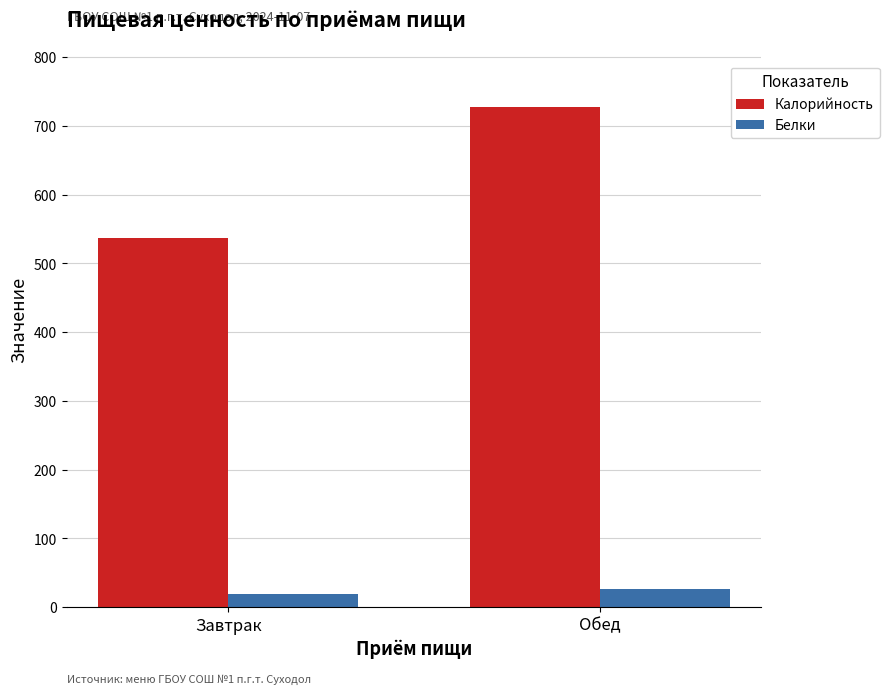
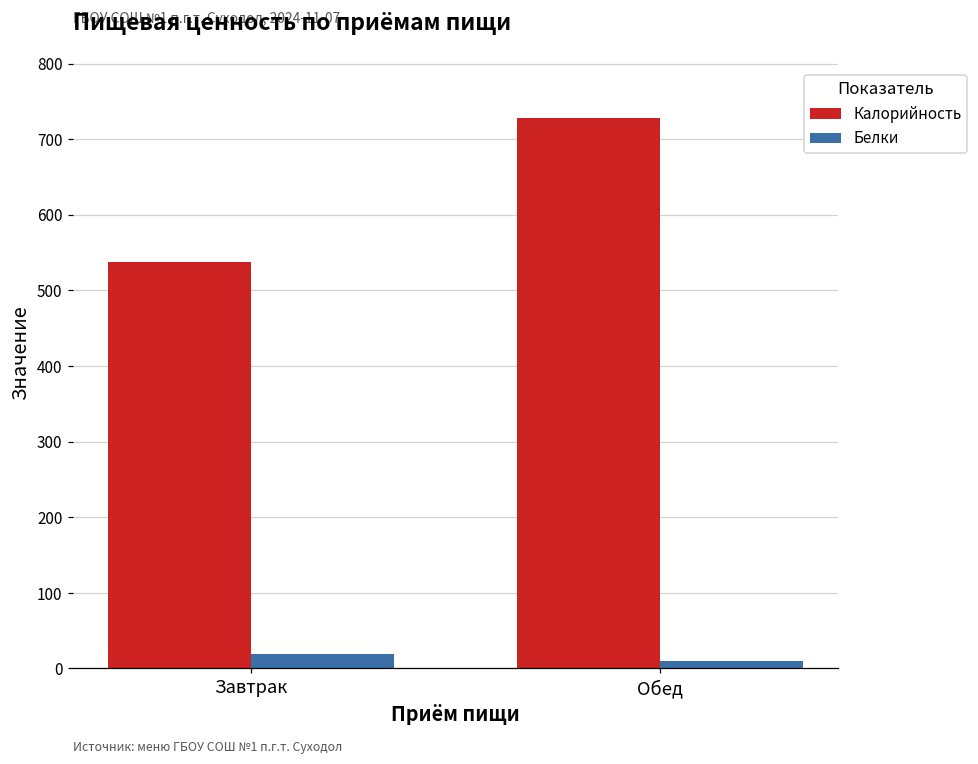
Белки, Обед: 30 -> 10
